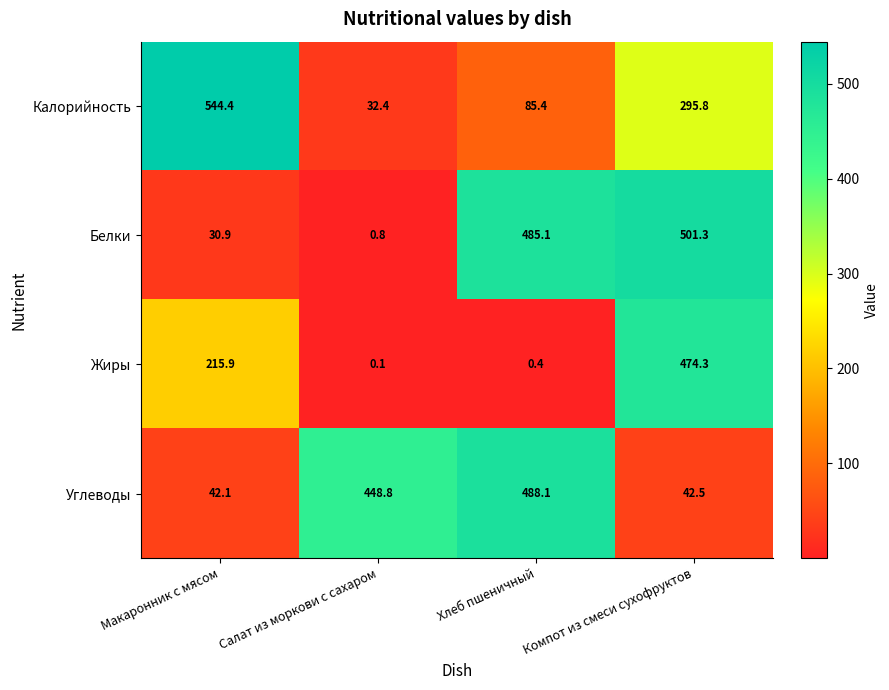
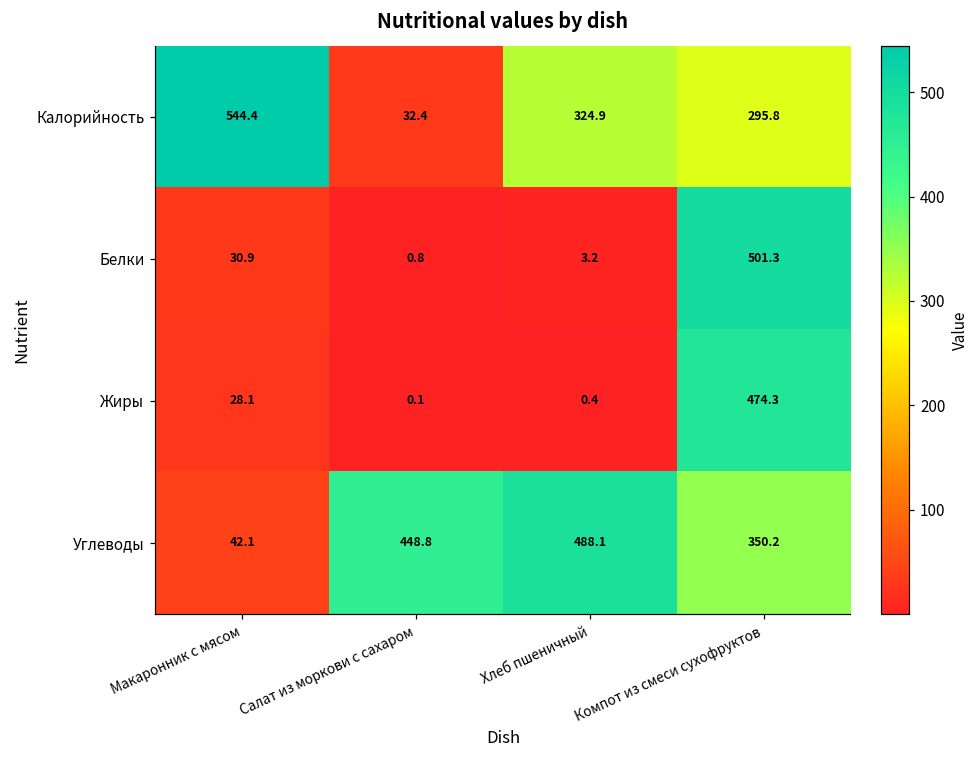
Калорийность, Хлеб пшеничный: 85.4 -> 324.9
Белки, Хлеб пшеничный: 485.1 -> 3.2
Жиры, Макаронник с мясом: 215.9 -> 28.1
Углеводы, Компот из смеси сухофруктов: 42.5 -> 350.2
